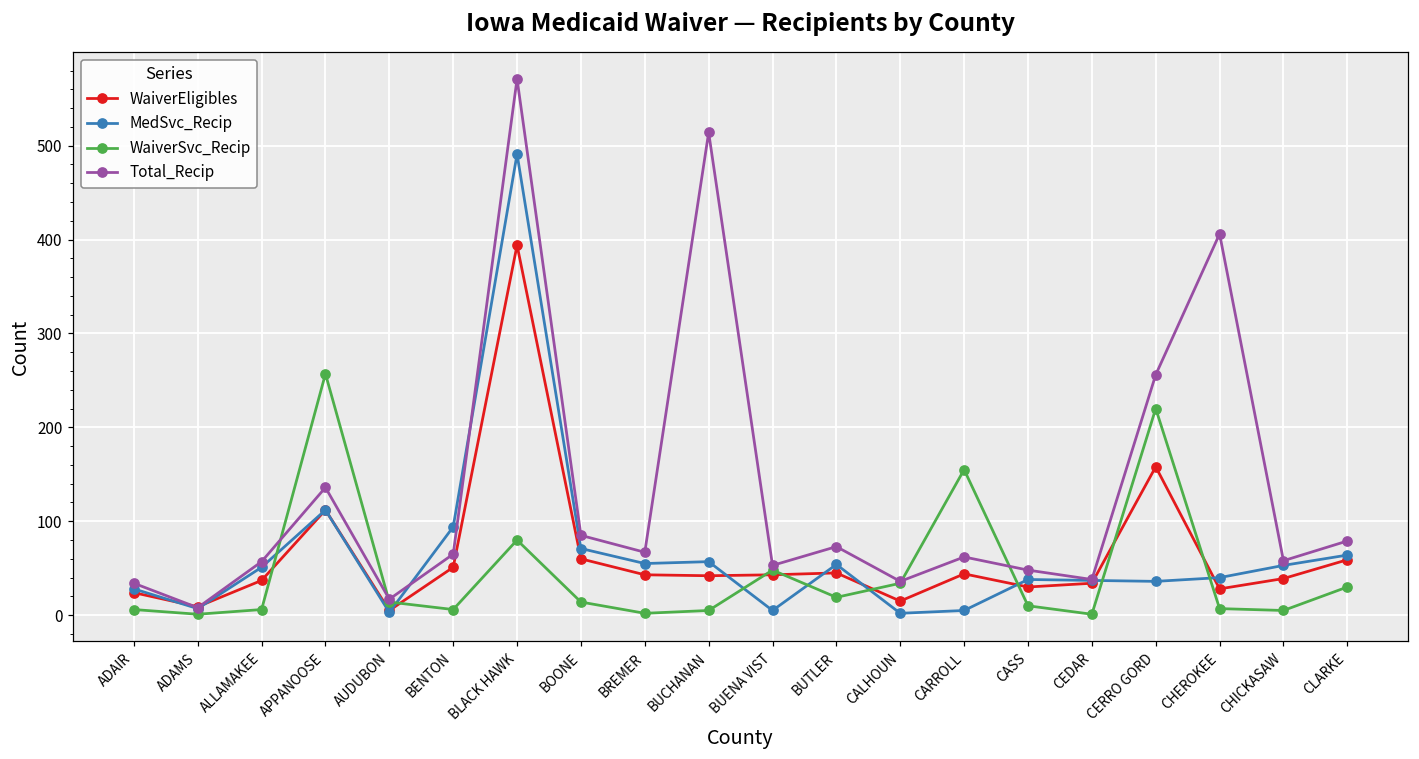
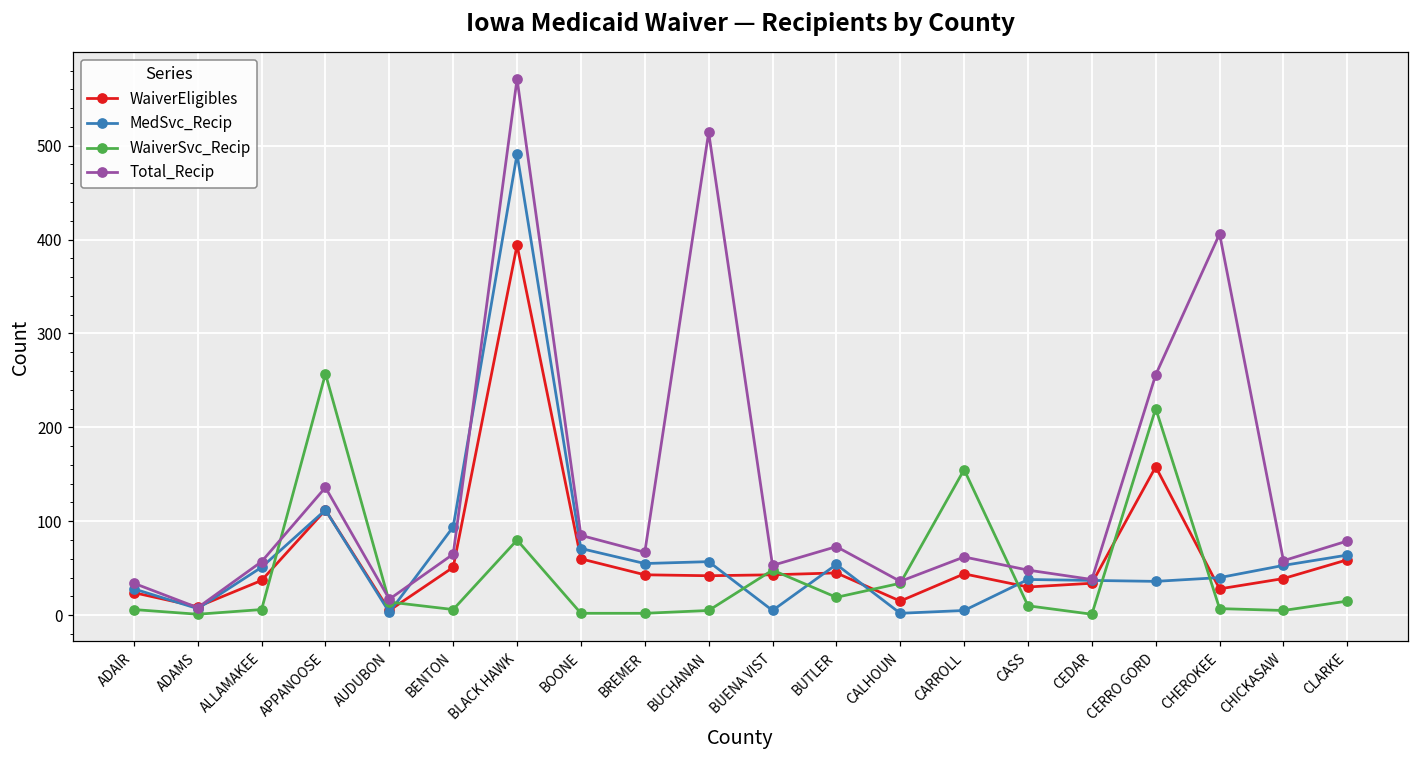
WaiverSvc_Recip, BOONE: 10 -> 0
WaiverSvc_Recip, CLARKE: 30 -> 20
